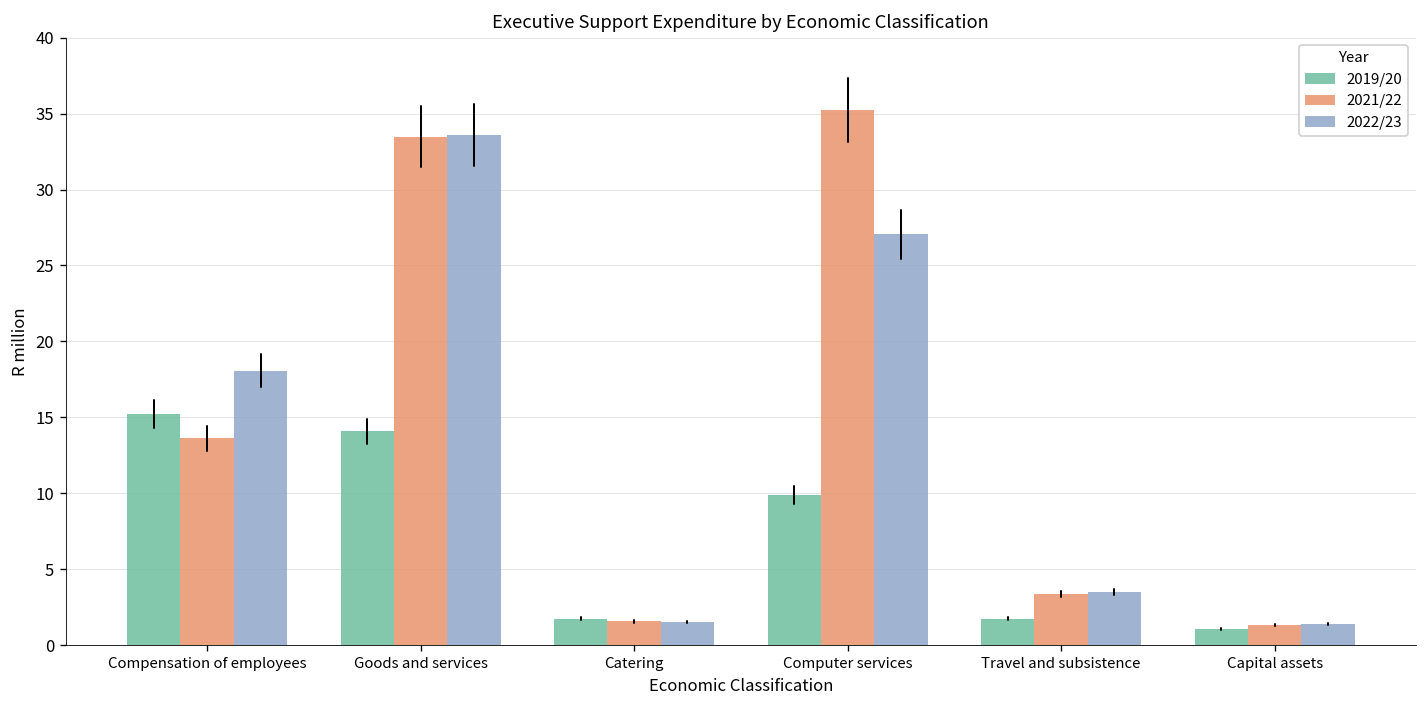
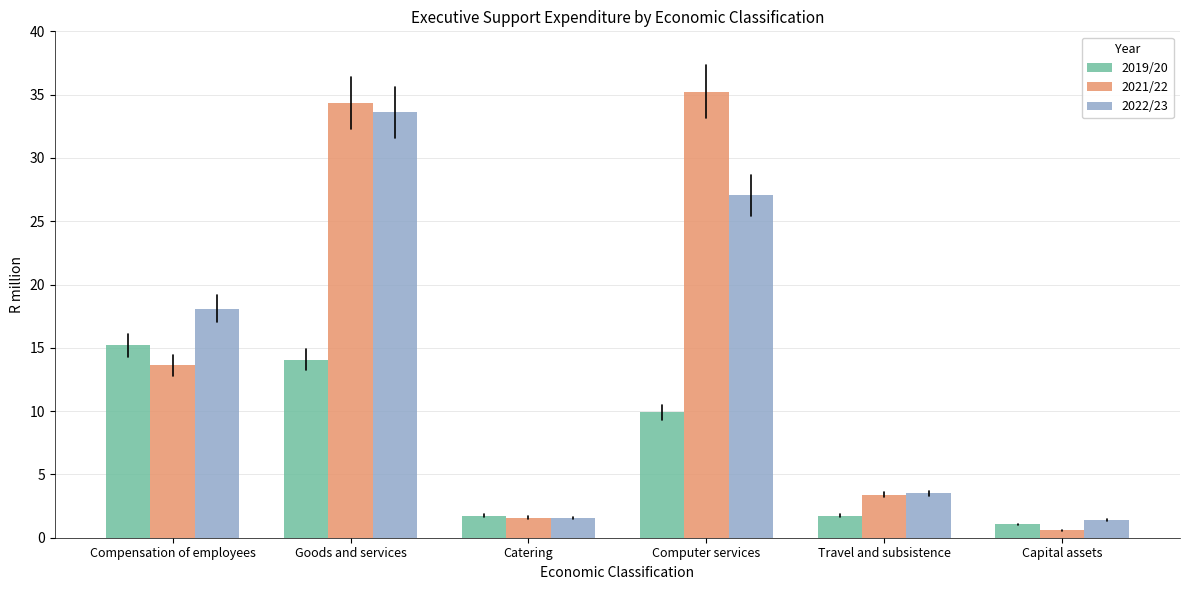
2021/22, Goods and services: 33.5 -> 34.3
2021/22, Capital assets: 1.3 -> 0.6
